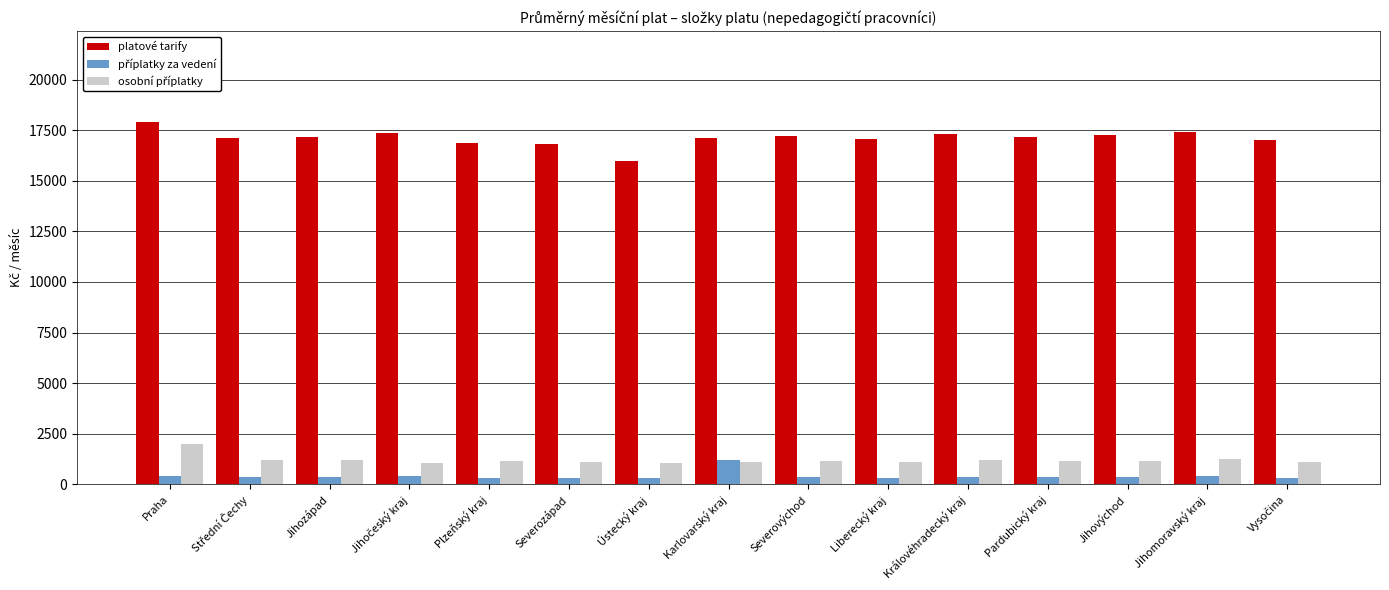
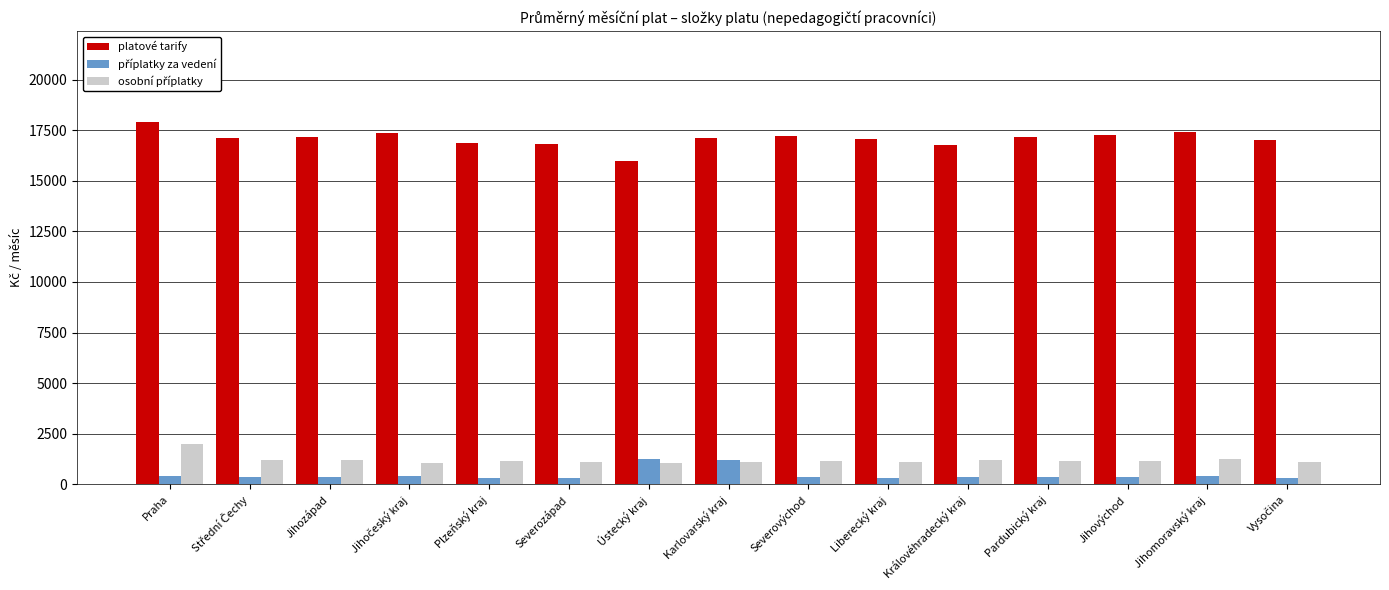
příplatky za vedení, Ústecký kraj: 300 -> 1300
platové tarify, Královéhradecký kraj: 17300 -> 16800
